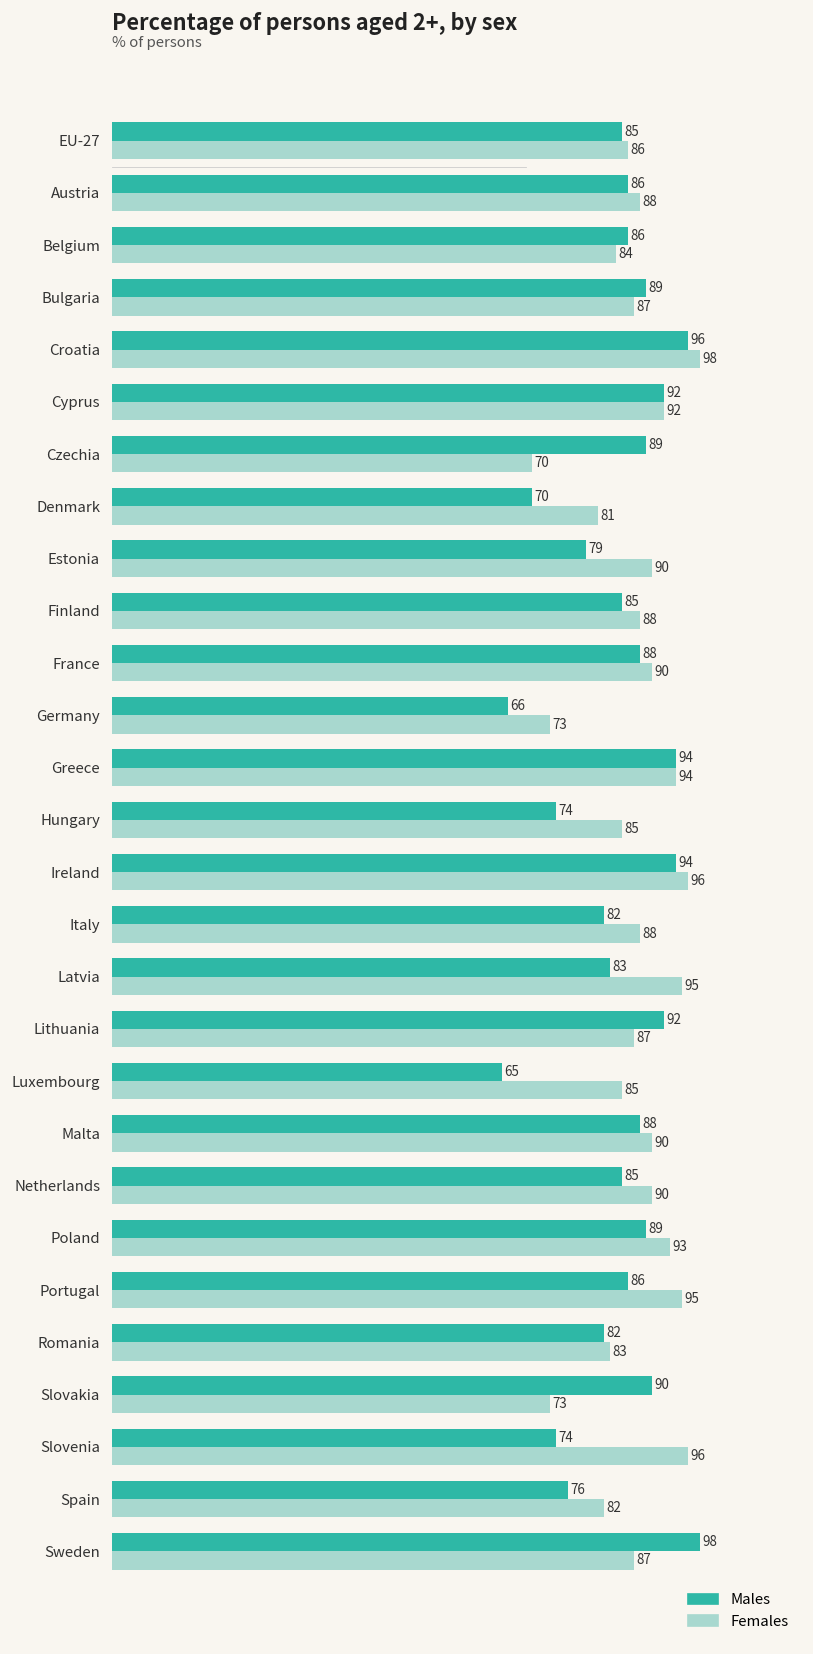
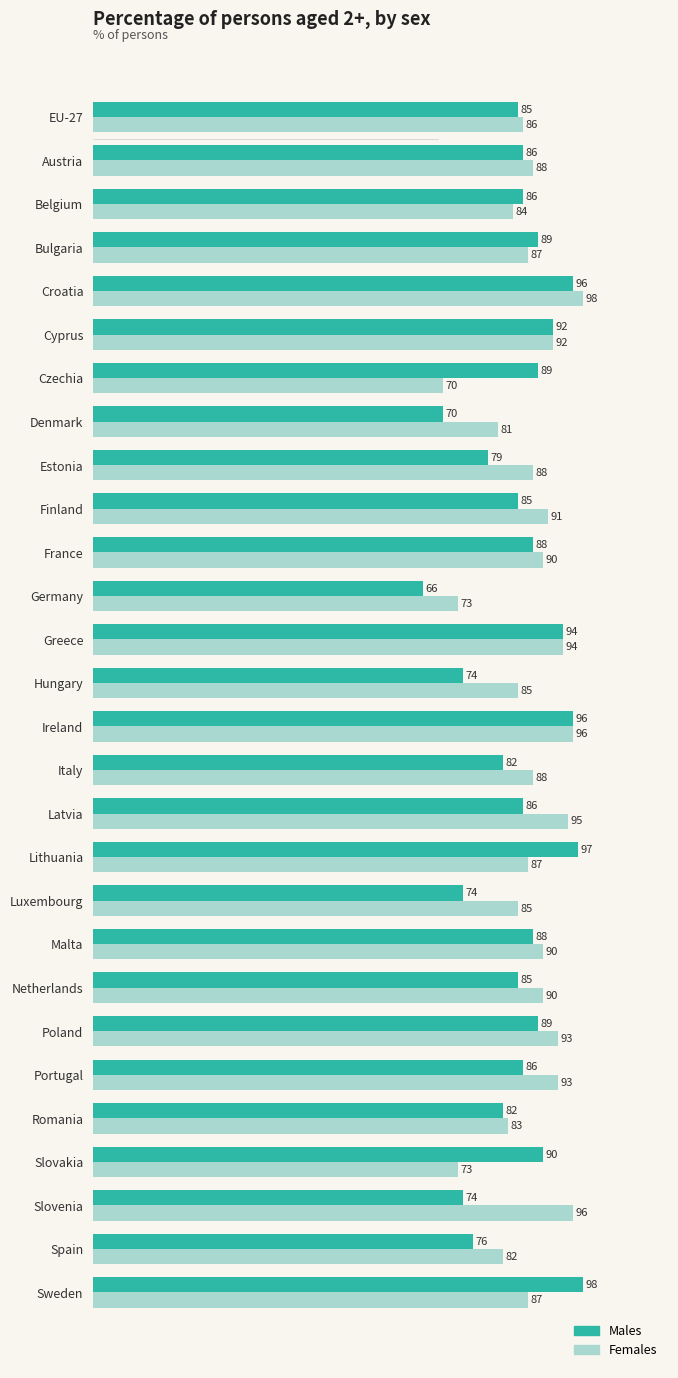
Females, Estonia: 90 -> 88
Females, Finland: 88 -> 91
Males, Ireland: 94 -> 96
Males, Latvia: 83 -> 86
Males, Lithuania: 92 -> 97
Males, Luxembourg: 65 -> 74
Females, Portugal: 95 -> 93
